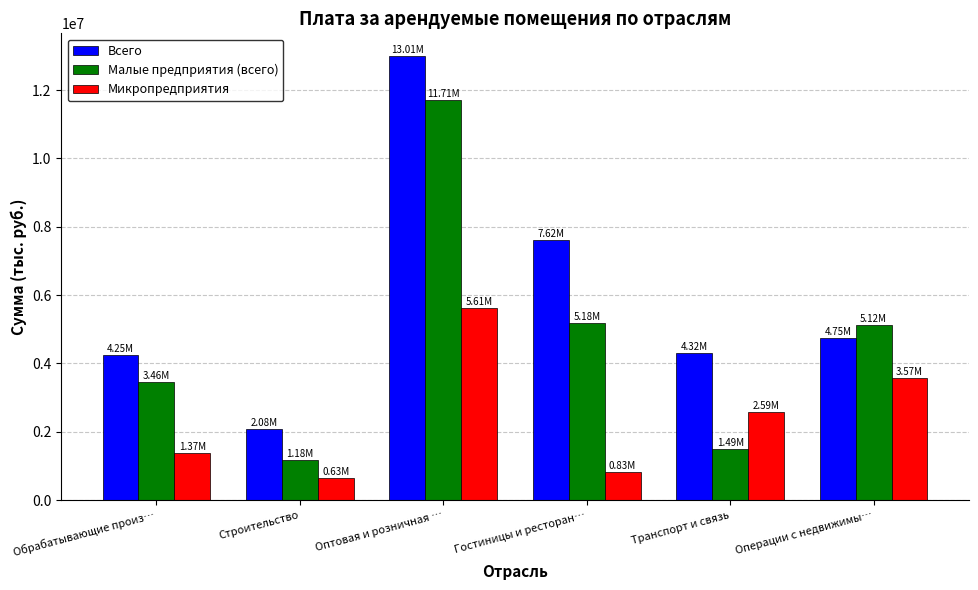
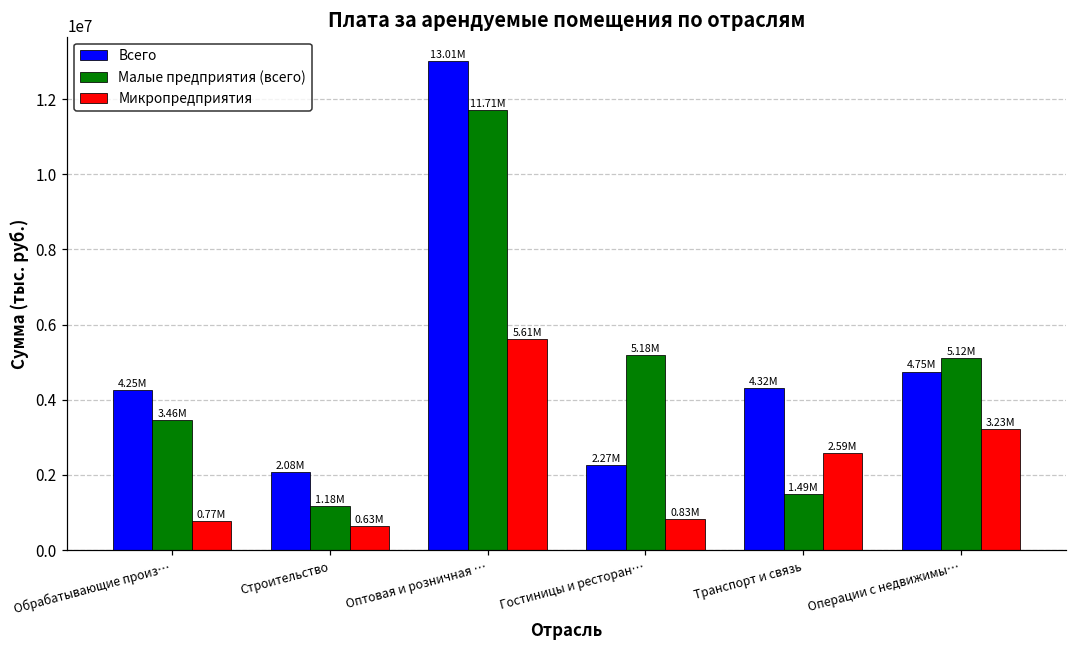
Микропредприятия, Обрабатывающие произ…: 1.37M -> 0.77M
Всего, Гостиницы и ресторан…: 7.62M -> 2.27M
Микропредприятия, Операции с недвижимы…: 3.57M -> 3.23M
